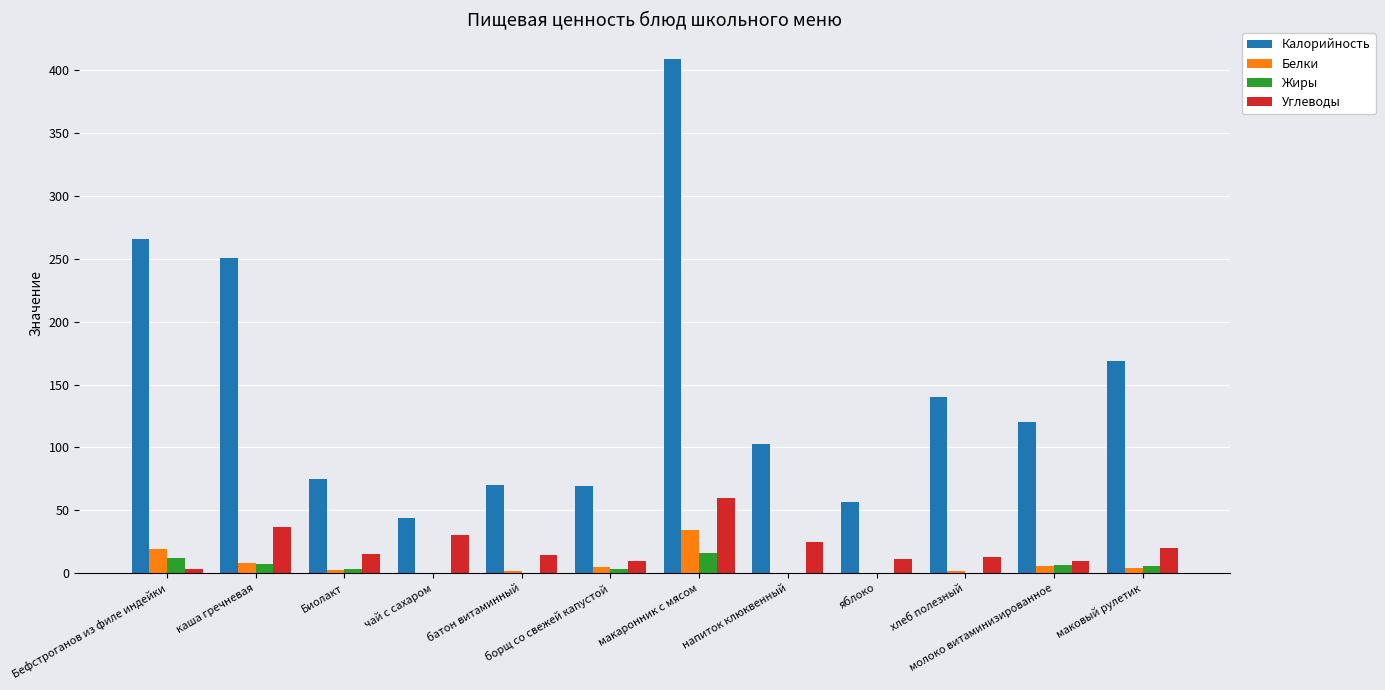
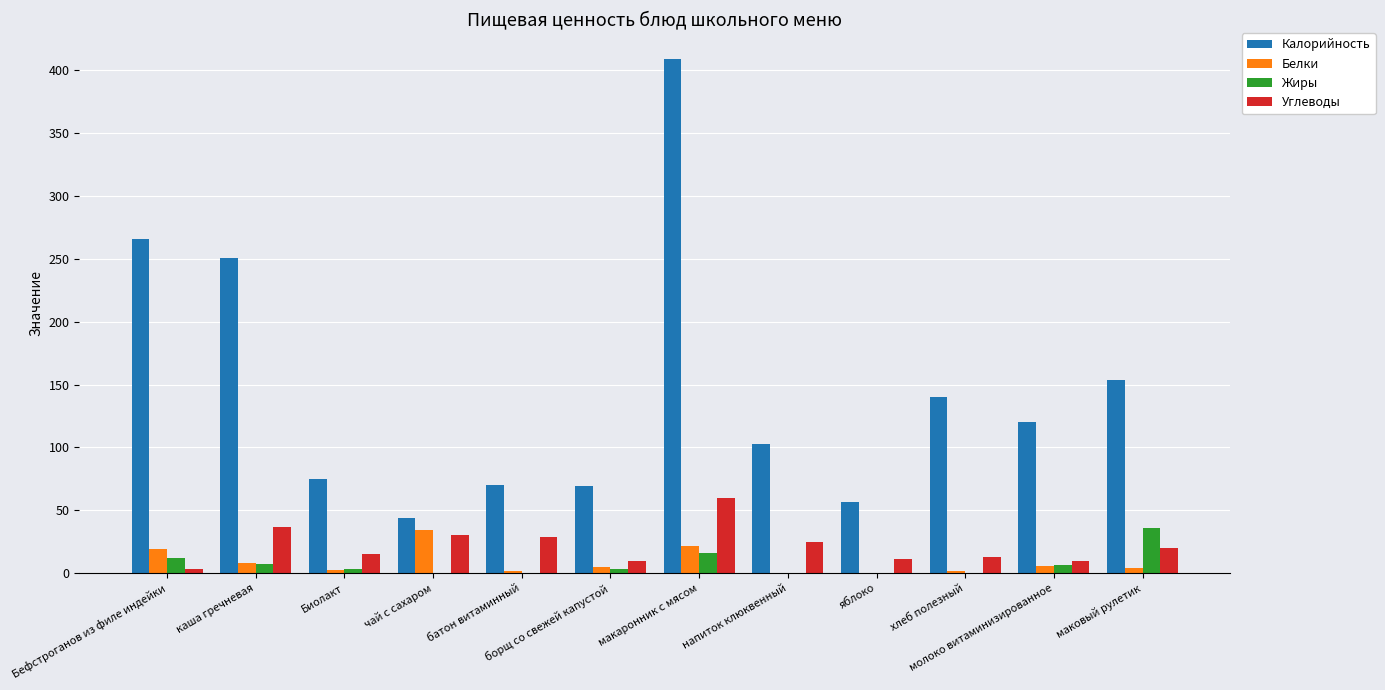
Белки, чай с сахаром: 0 -> 35
Углеводы, батон витаминный: 14 -> 29
Белки, макаронник с мясом: 35 -> 22
Калорийность, маковый рулетик: 169 -> 154
Жиры, маковый рулетик: 5 -> 36
